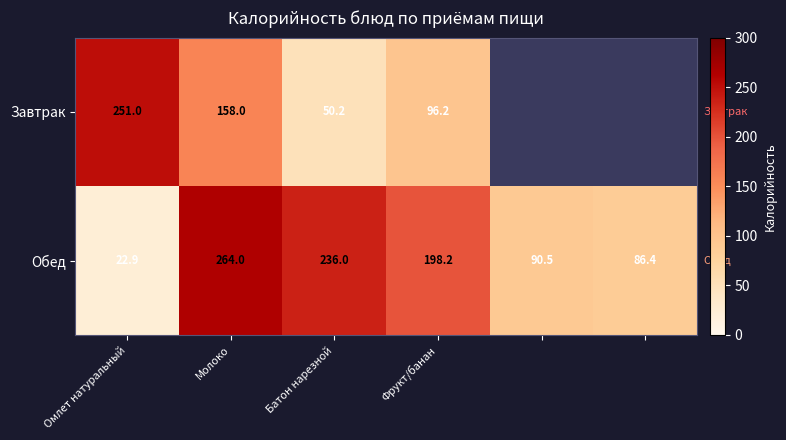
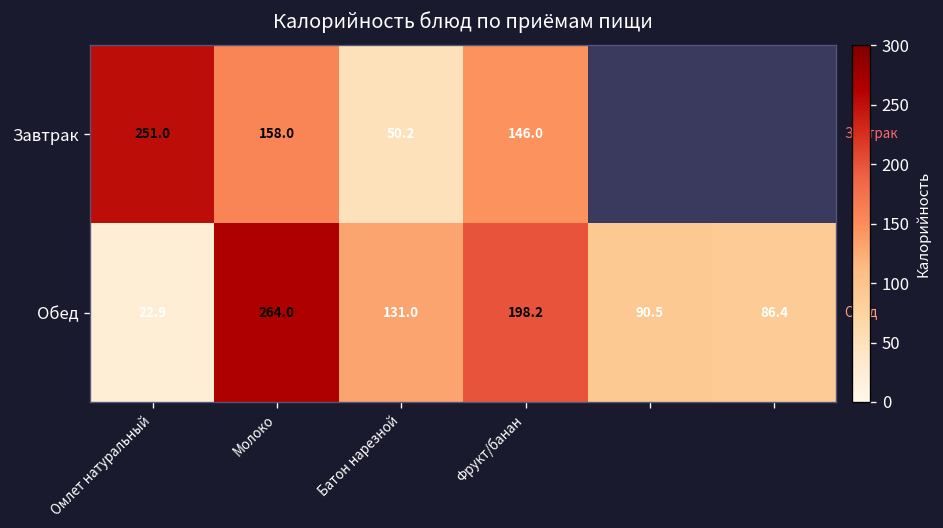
Завтрак, Фрукт/банан: 96.2 -> 146.0
Обед, Батон нарезной: 236.0 -> 131.0
